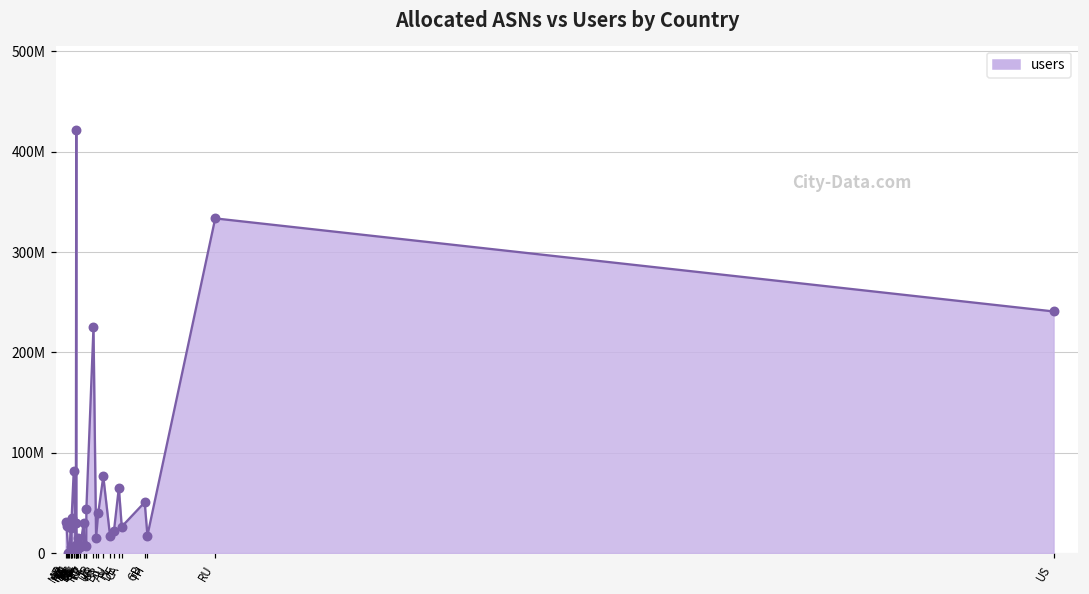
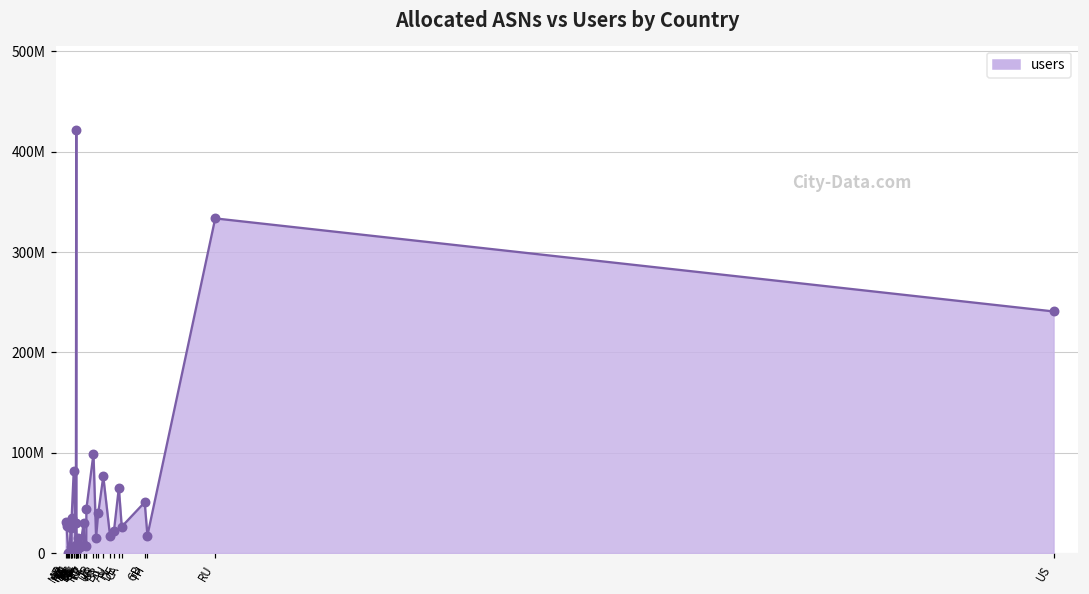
JP: 220000000 -> 100000000
